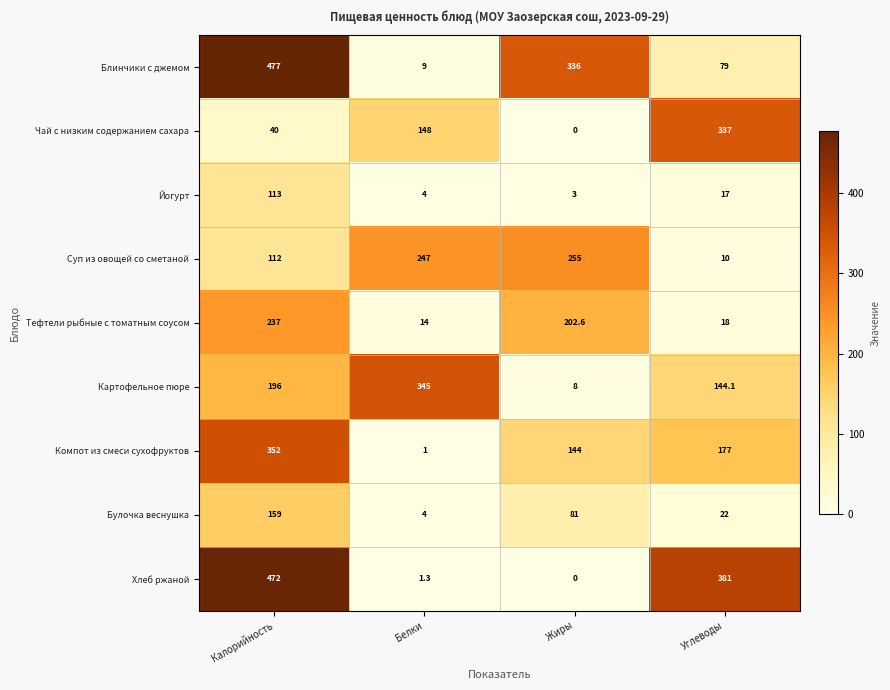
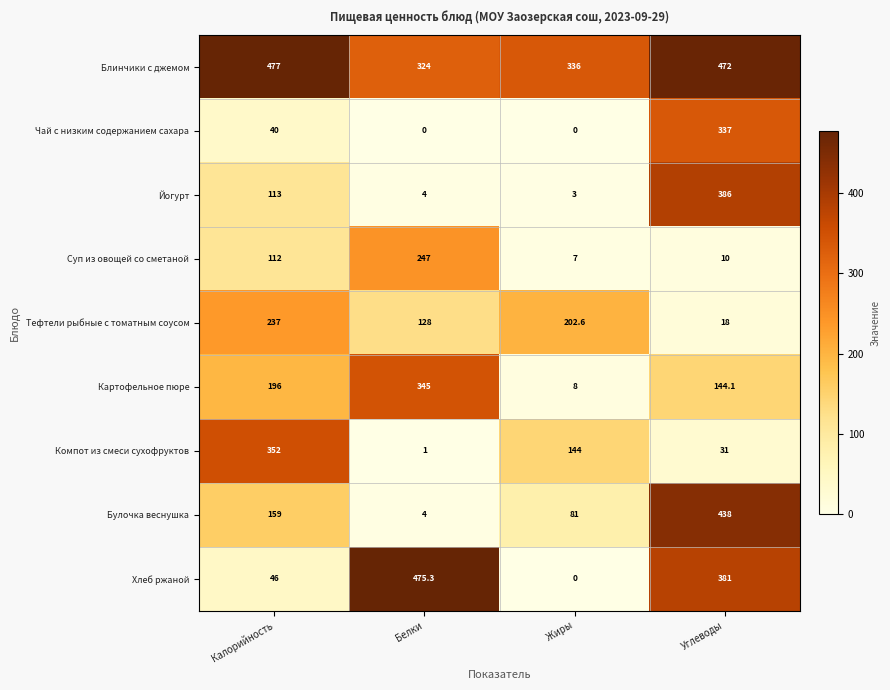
Блинчики с джемом, Белки: 9 -> 324
Блинчики с джемом, Углеводы: 79 -> 472
Чай с низким содержанием сахара, Белки: 148 -> 0
Йогурт, Углеводы: 17 -> 386
Суп из овощей со сметаной, Жиры: 255 -> 7
Тефтели рыбные с томатным соусом, Белки: 14 -> 128
Компот из смеси сухофруктов, Углеводы: 177 -> 31
Булочка веснушка, Углеводы: 22 -> 438
Хлеб ржаной, Калорийность: 472 -> 46
Хлеб ржаной, Белки: 1.3 -> 475.3
